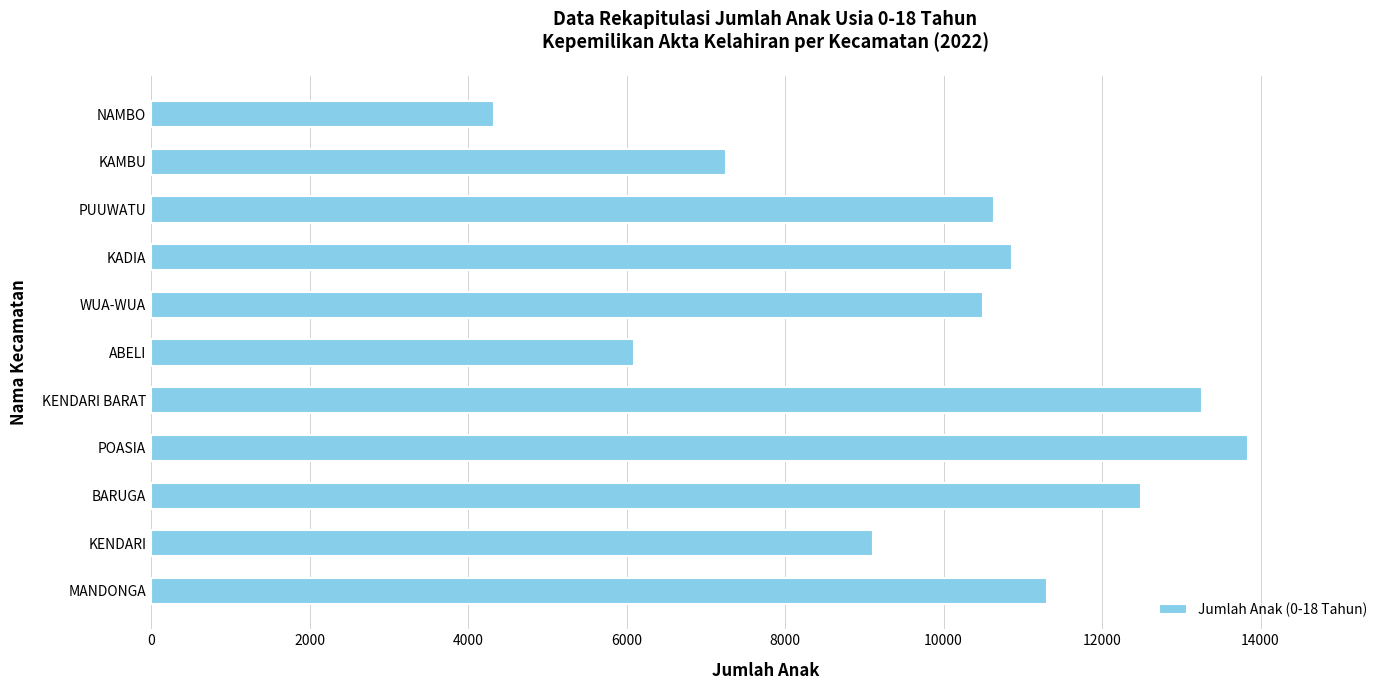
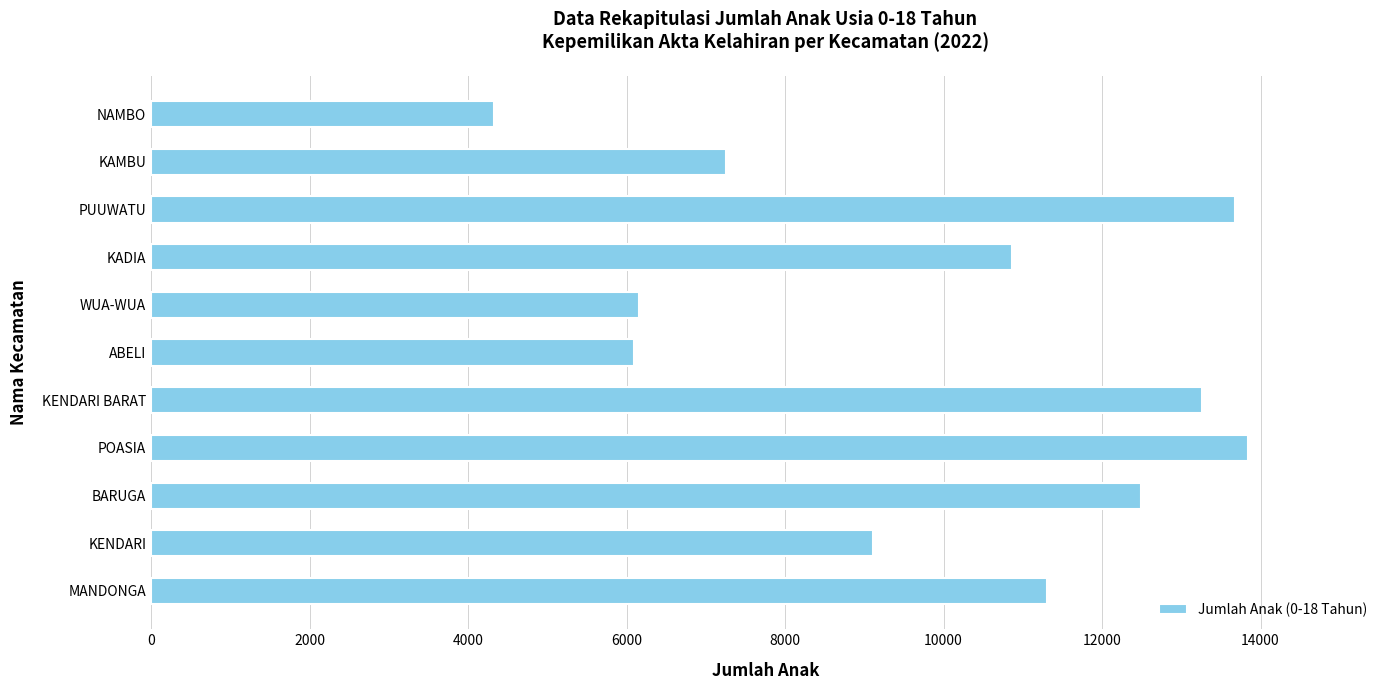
PUUWATU: 10600 -> 13700
WUA-WUA: 10500 -> 6200
